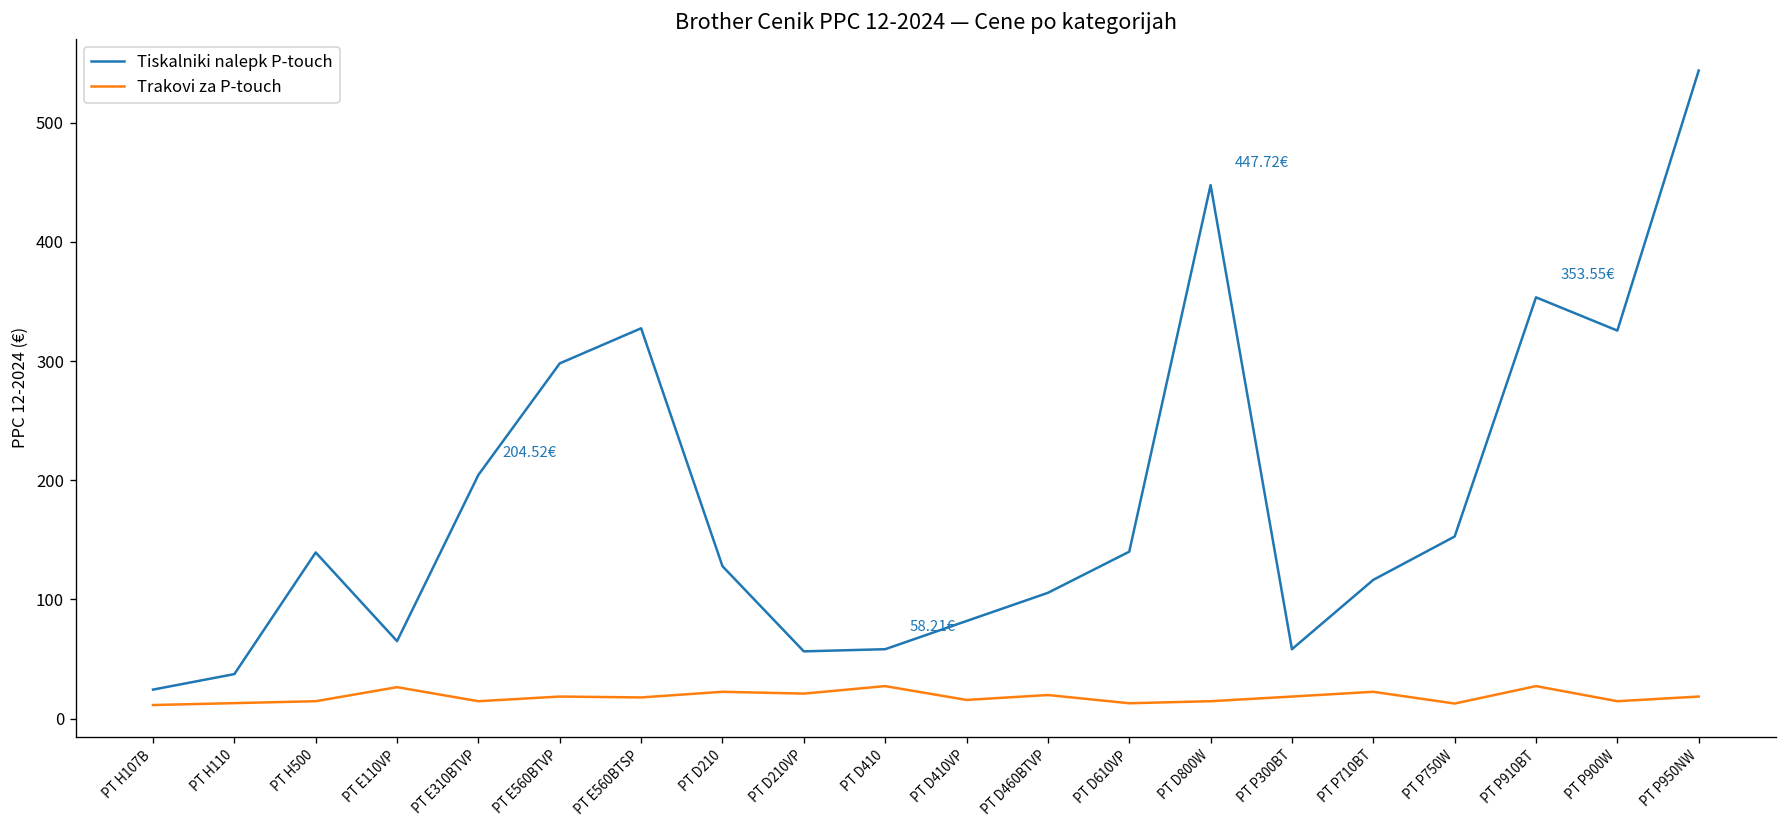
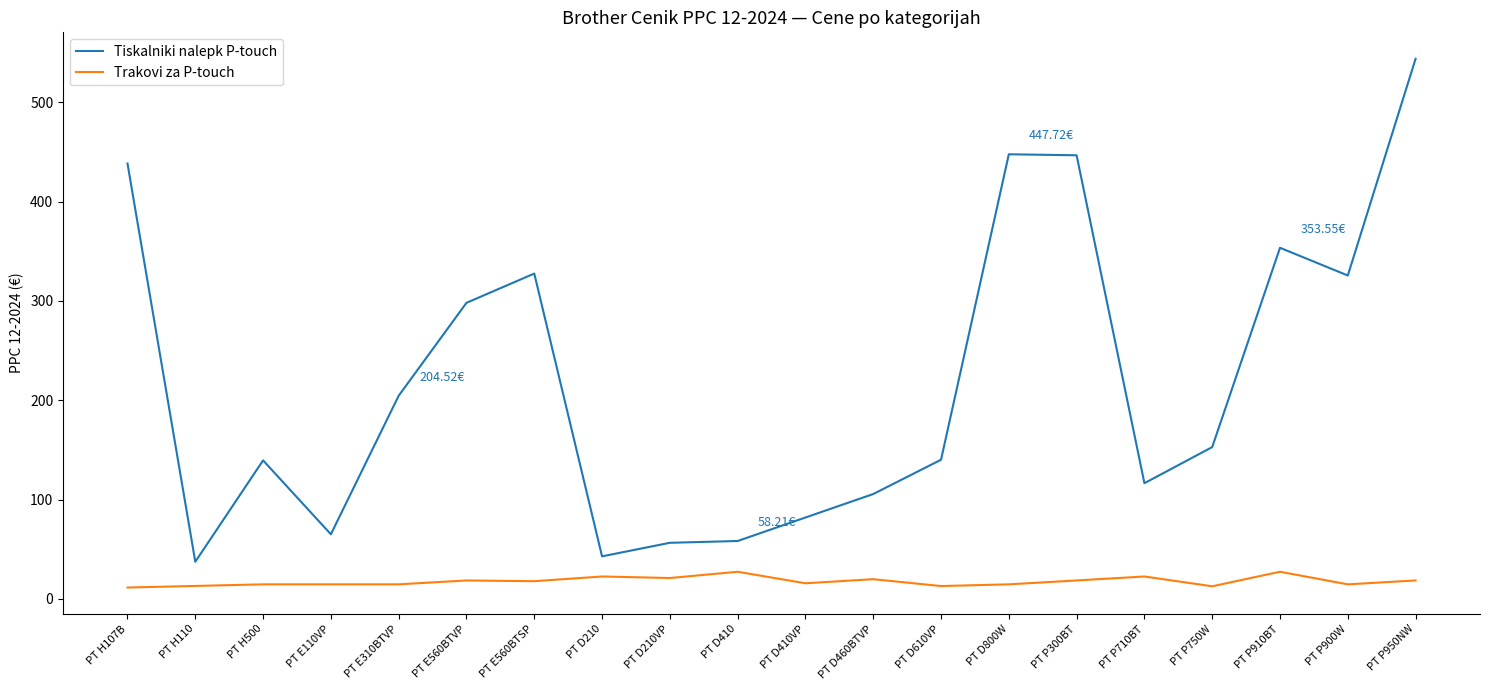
Tiskalniki nalepk P-touch, PT H107B: 20 -> 440
Trakovi za P-touch, PT E110VP: 30 -> 10
Tiskalniki nalepk P-touch, PT D210: 130 -> 40
Tiskalniki nalepk P-touch, PT P300BT: 60 -> 450
